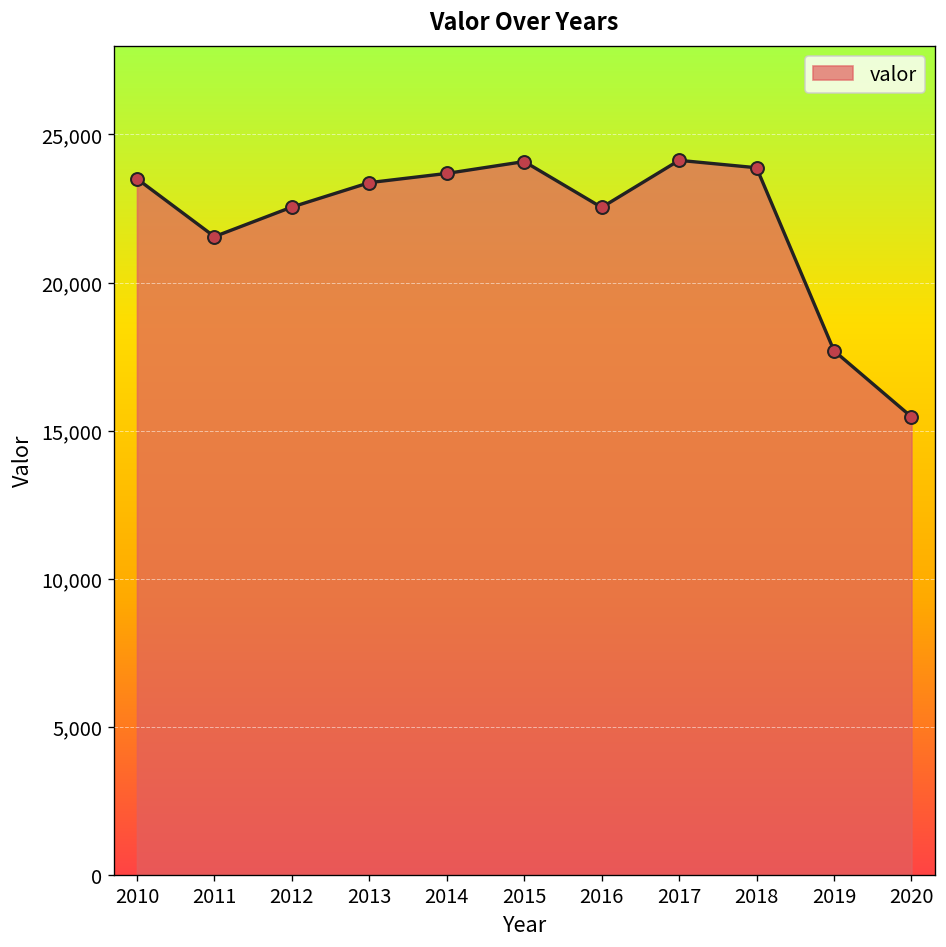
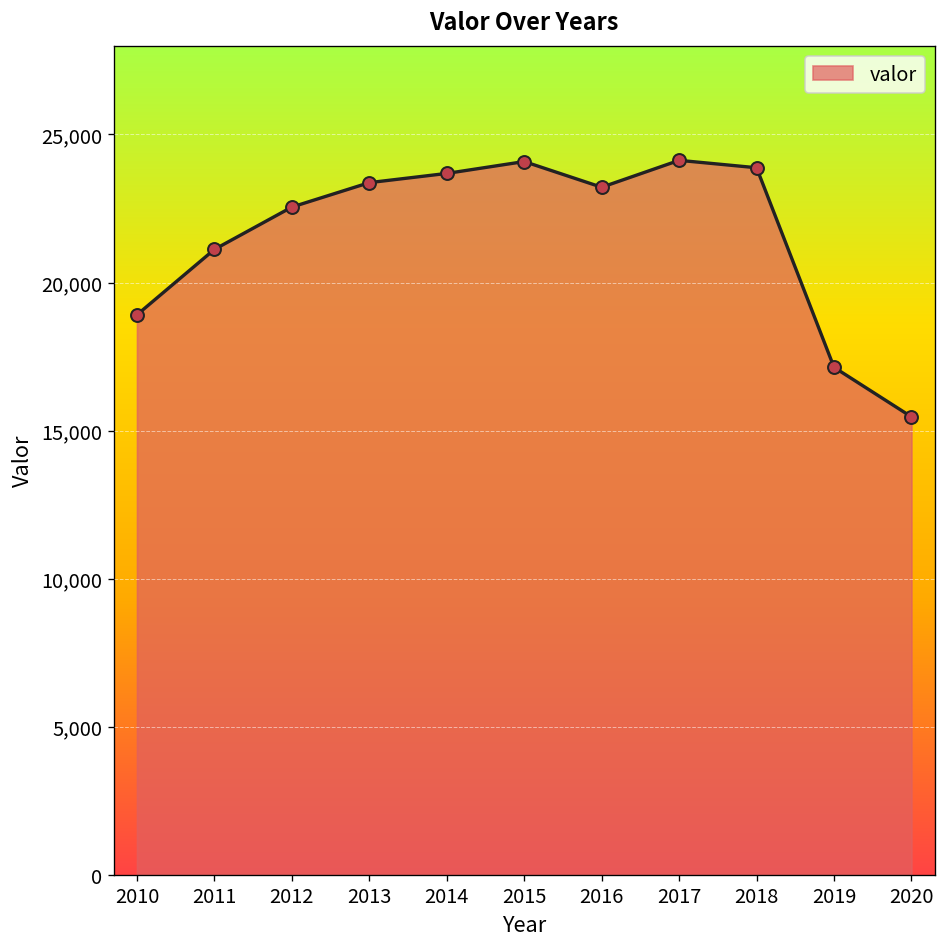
2010: 23,500 -> 18,900
2011: 21,600 -> 21,100
2016: 22,500 -> 23,200
2019: 17,700 -> 17,100
